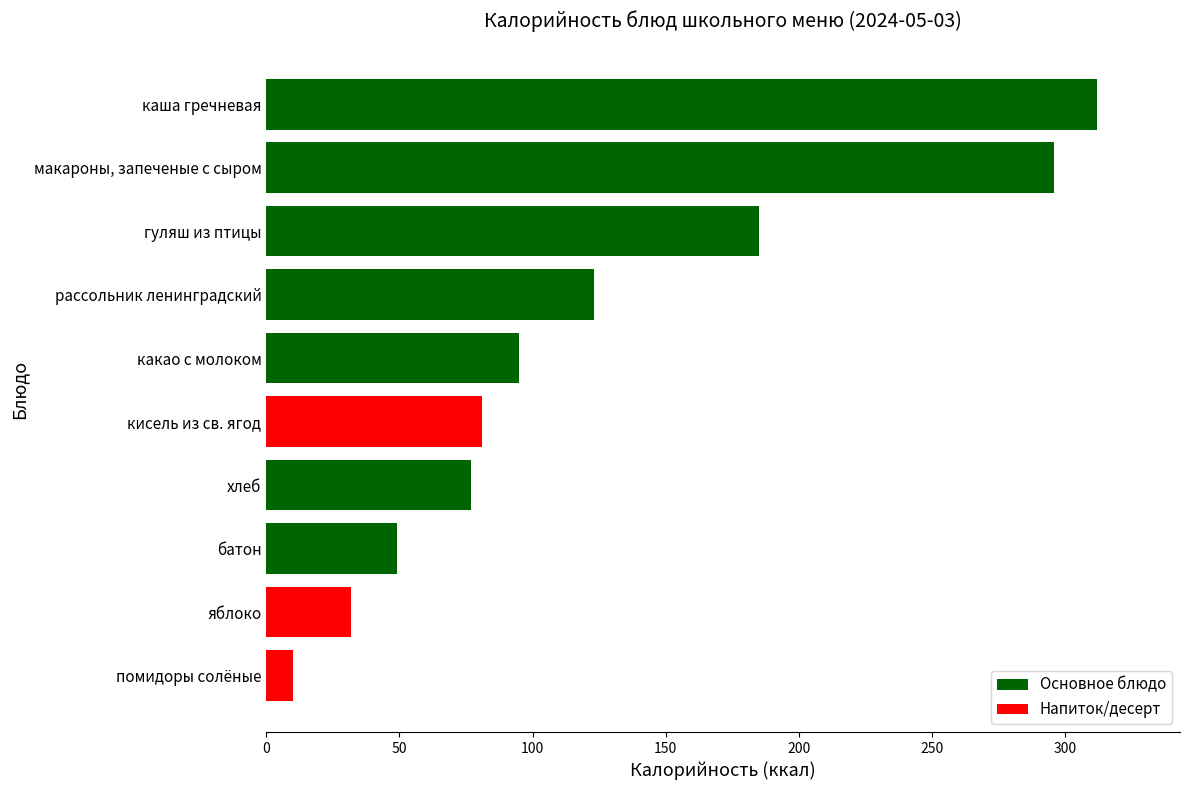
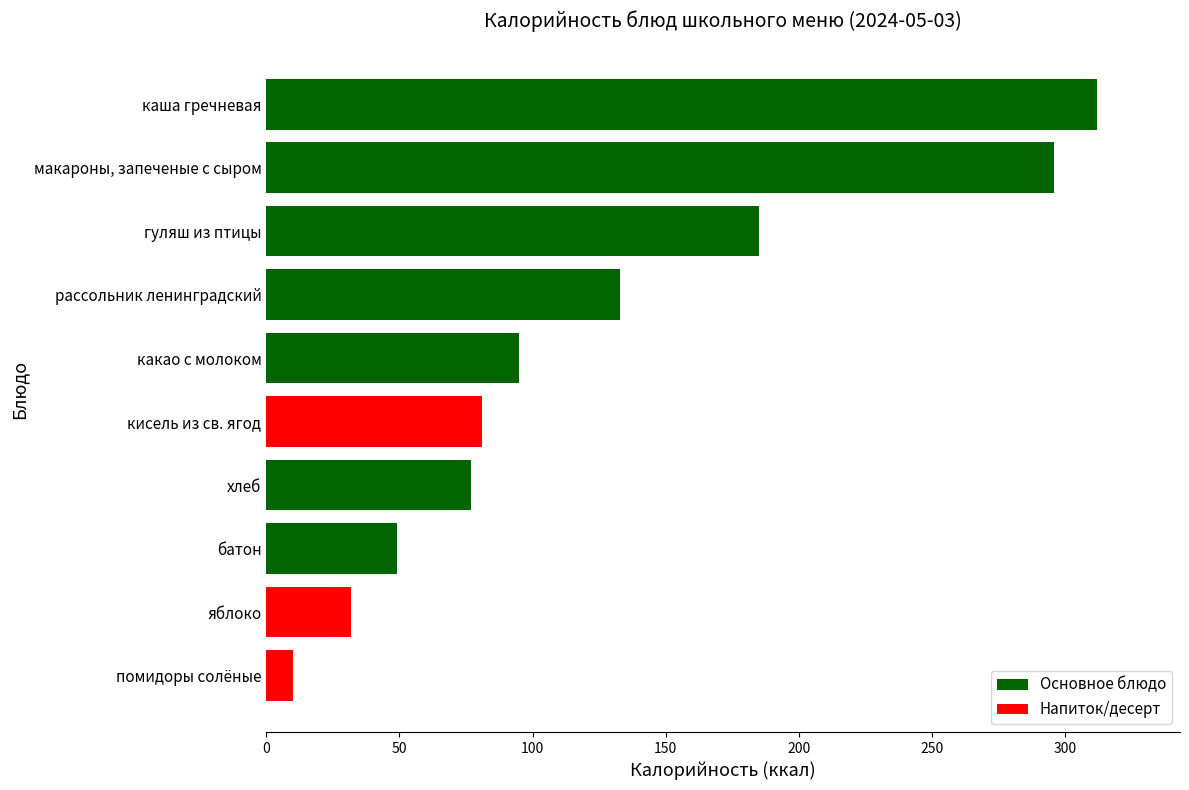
рассольник ленинградский: 123 -> 133
